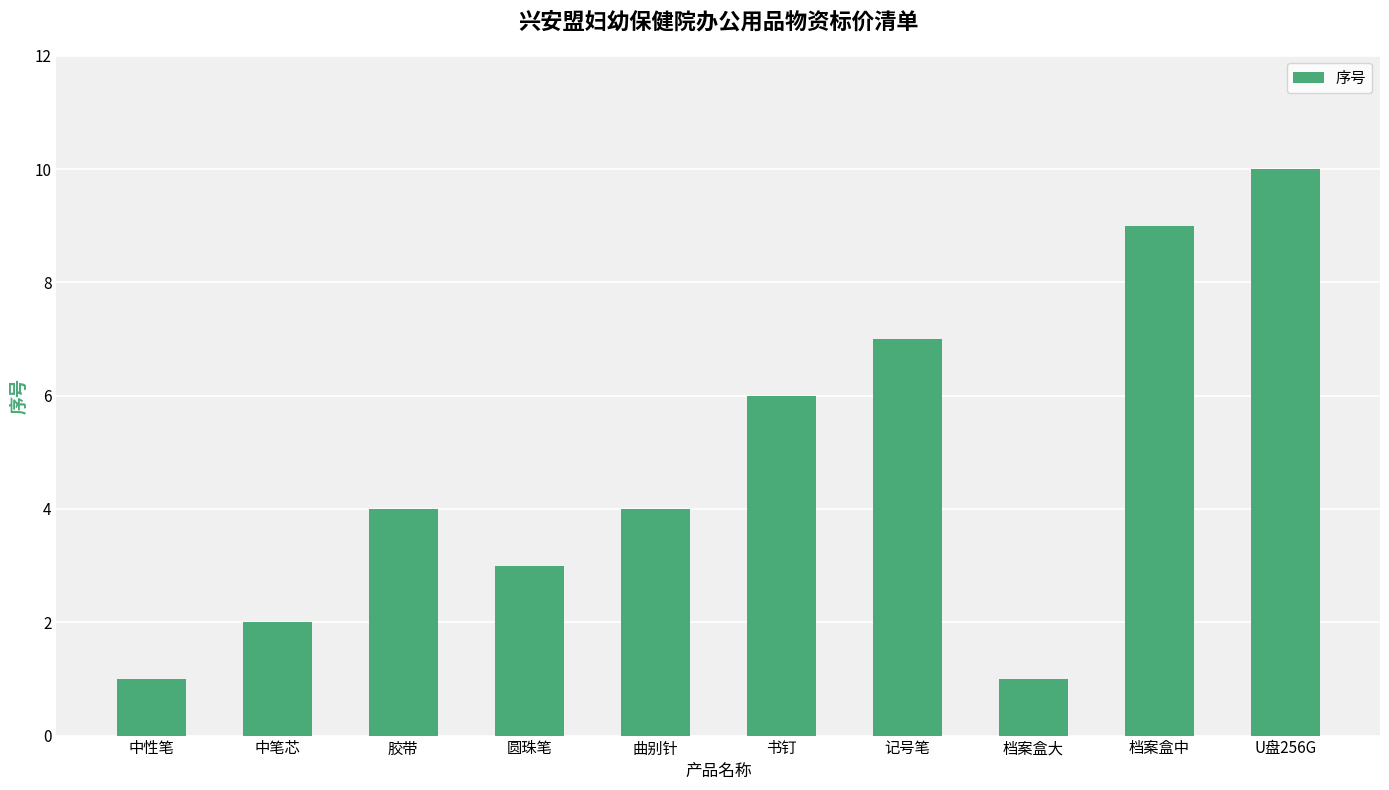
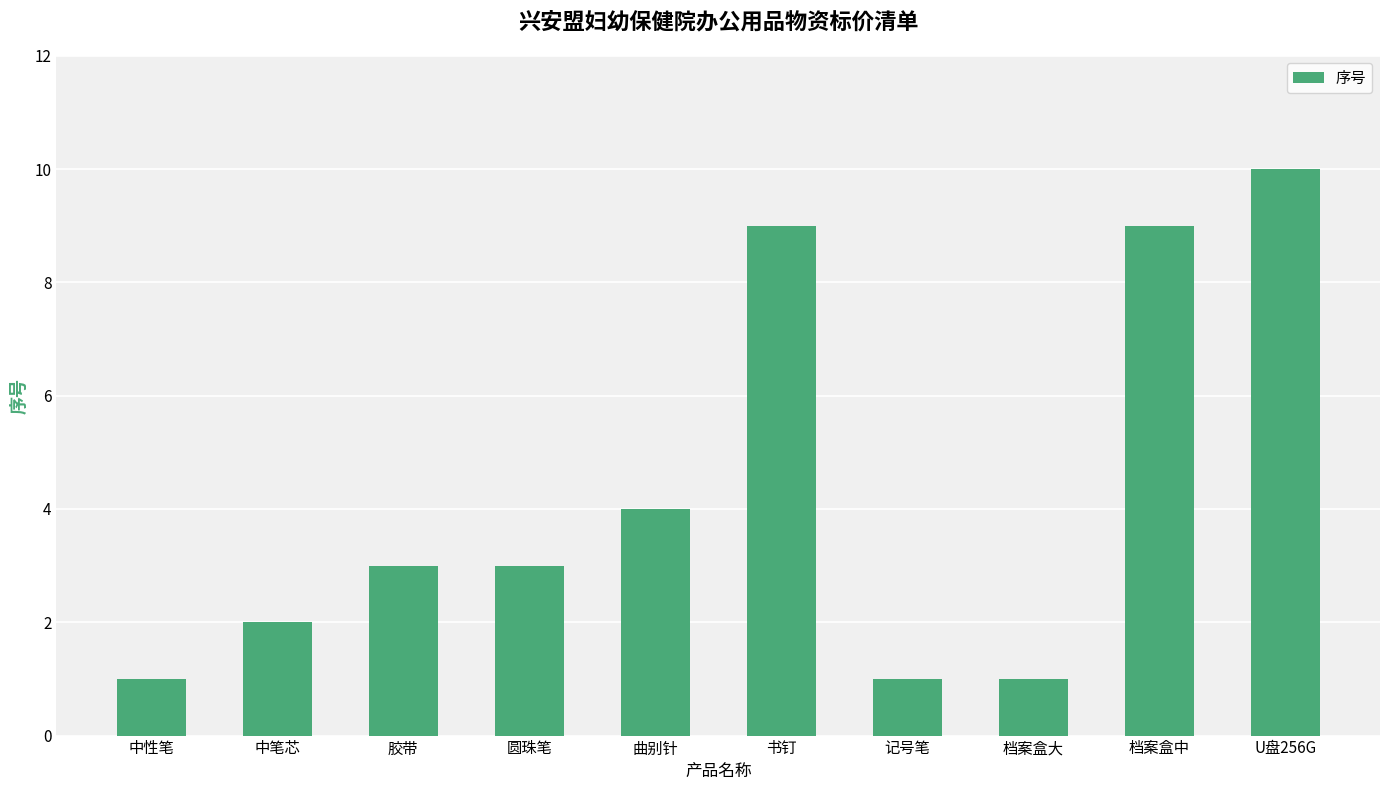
胶带: 4 -> 3
书钉: 6 -> 9
记号笔: 7 -> 1
